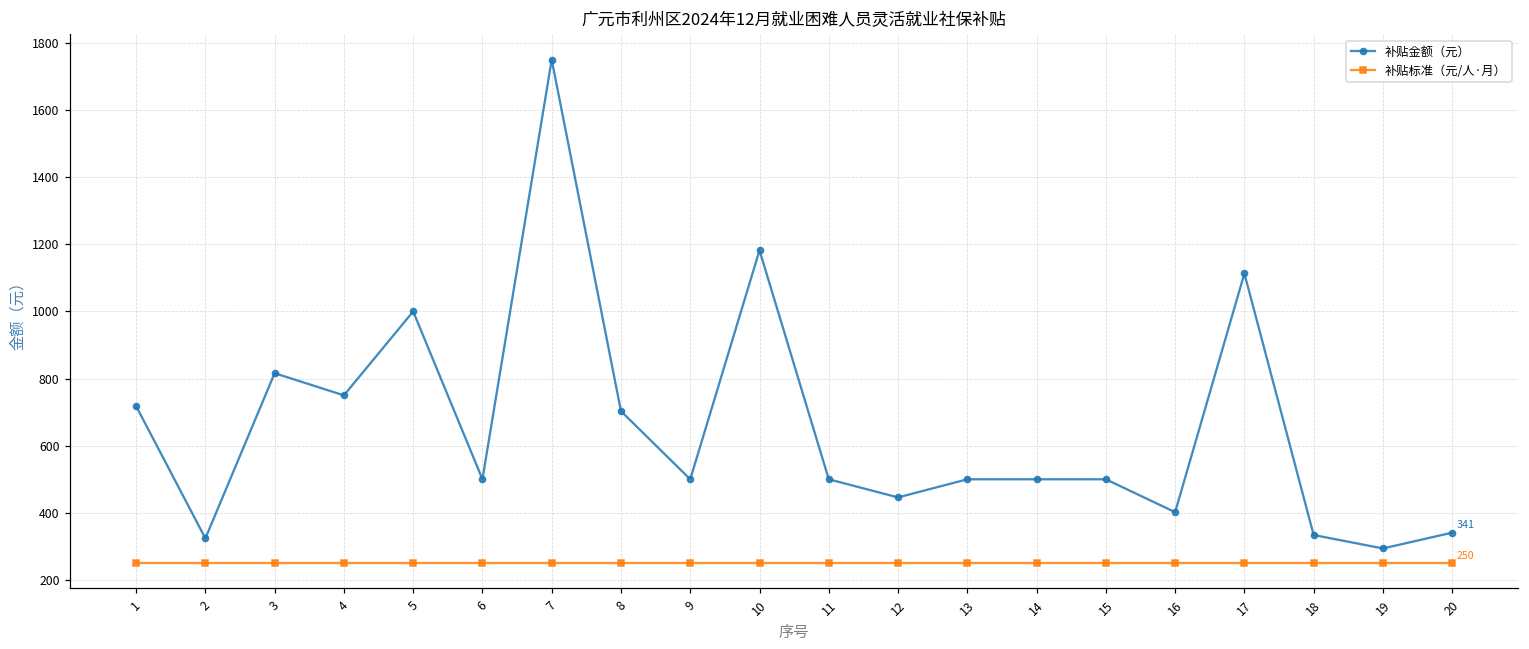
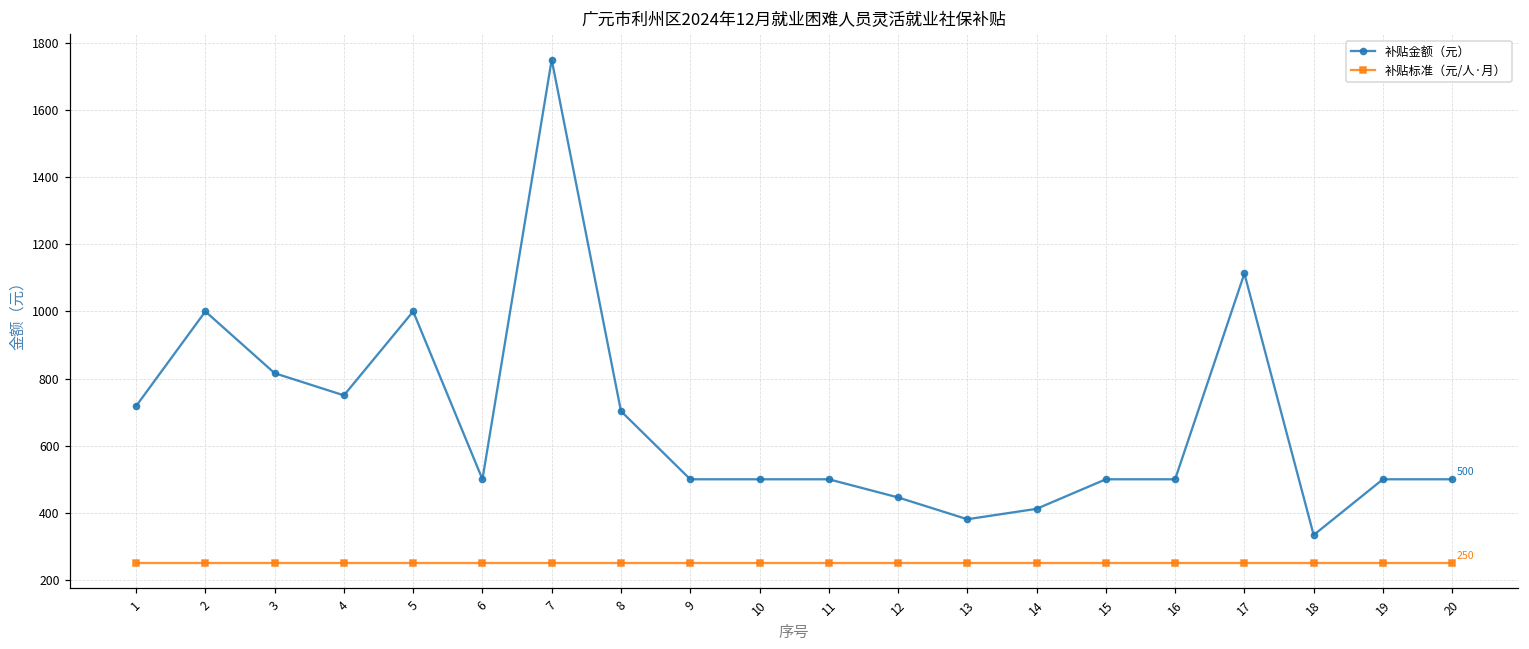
补贴金额（元）, 2: 320 -> 1000
补贴金额（元）, 10: 1180 -> 500
补贴金额（元）, 13: 500 -> 380
补贴金额（元）, 14: 500 -> 410
补贴金额（元）, 16: 400 -> 500
补贴金额（元）, 19: 290 -> 500
补贴金额（元）, 20: 341 -> 500
